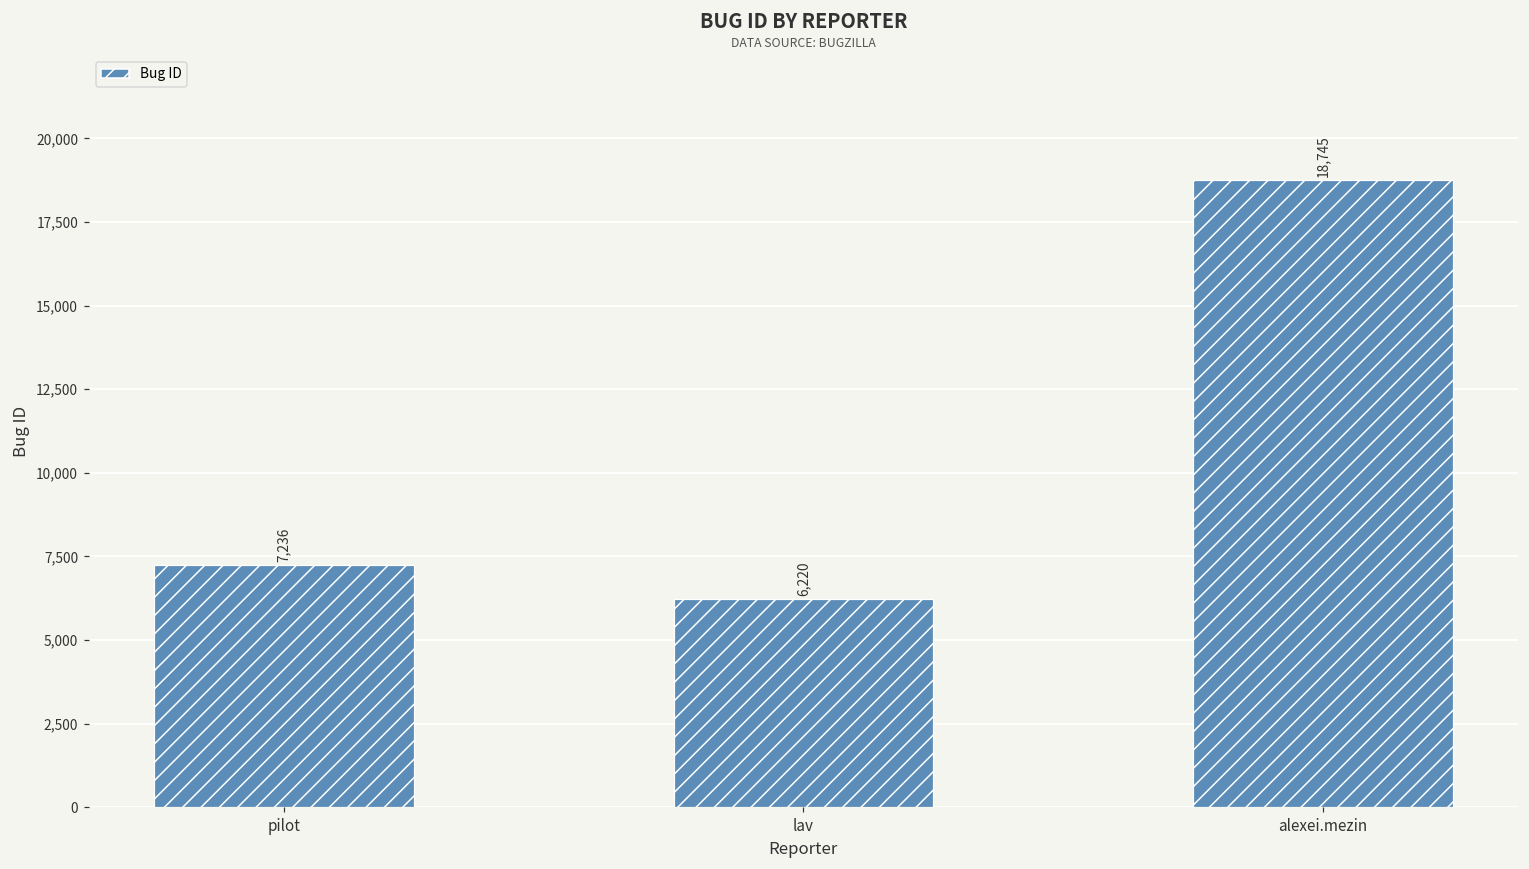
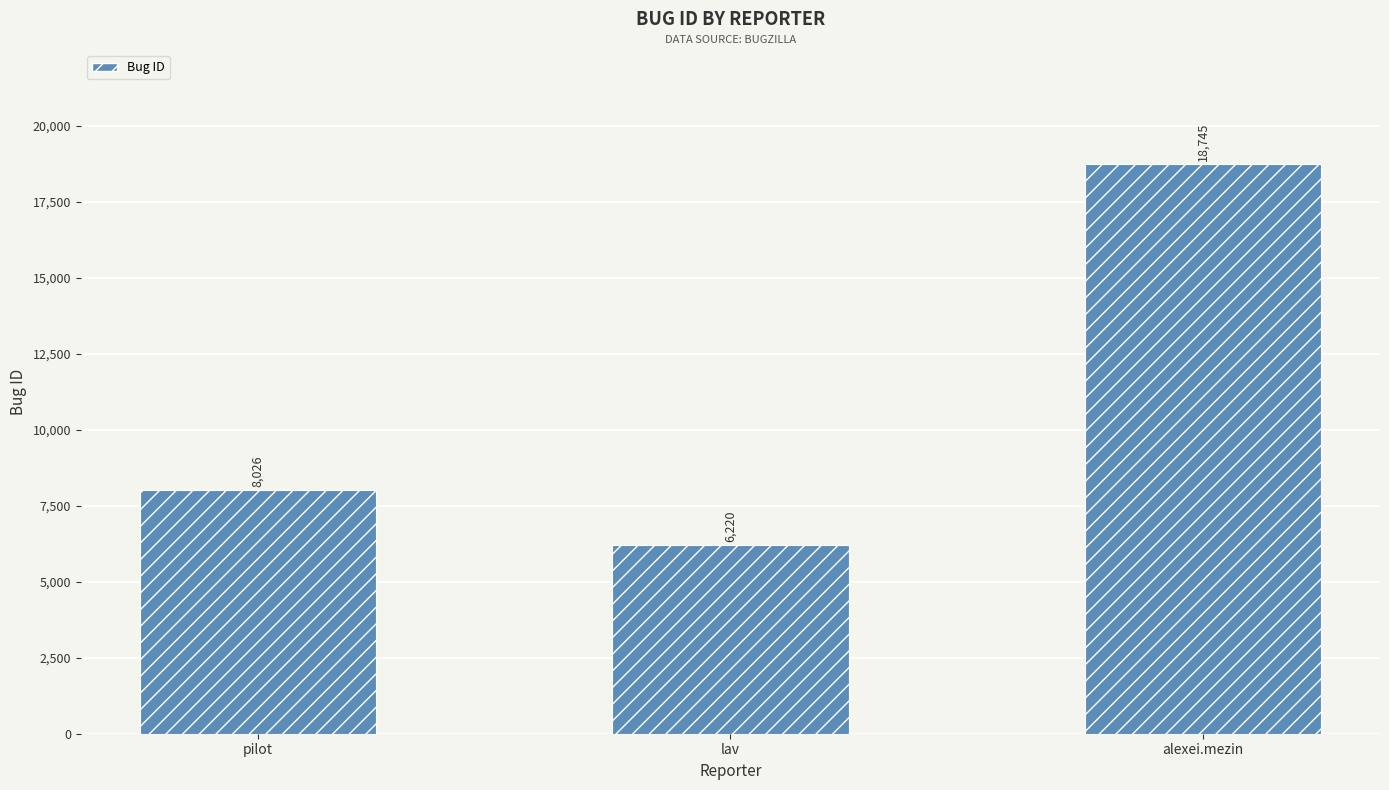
pilot: 7,236 -> 8,026
